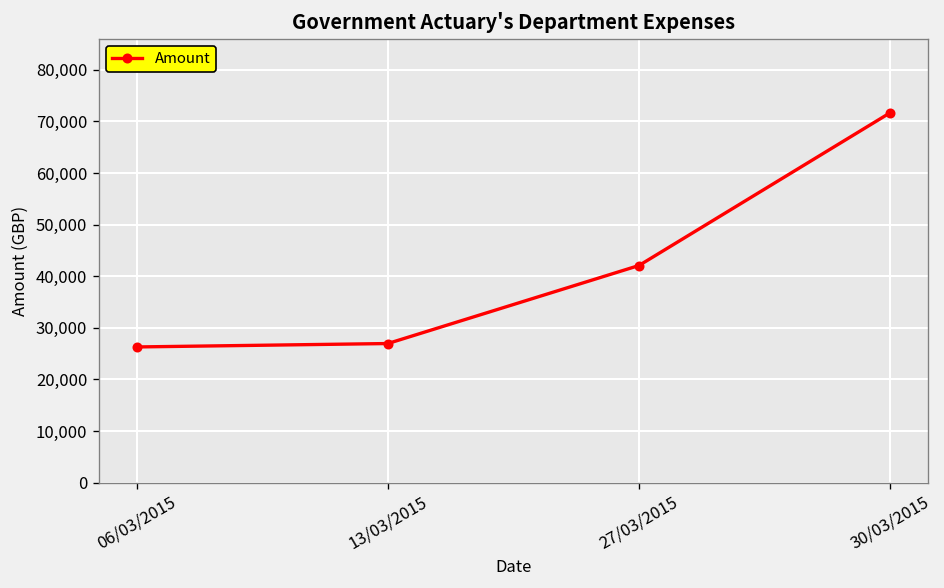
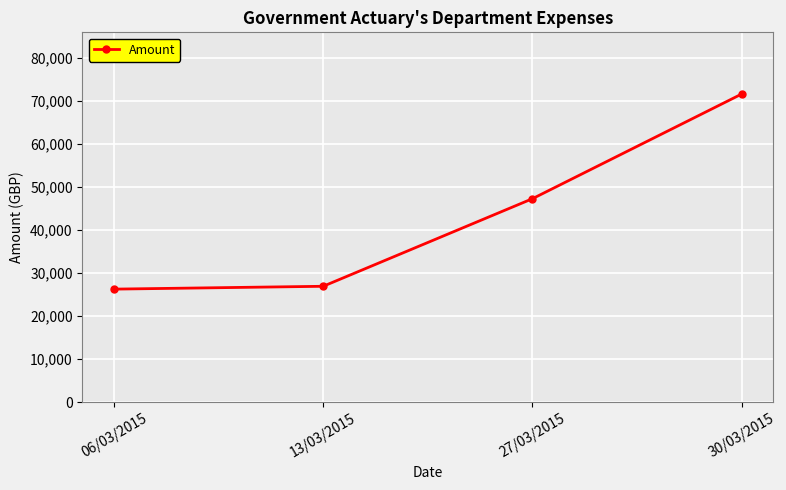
27/03/2015: 42,000 -> 47,000
